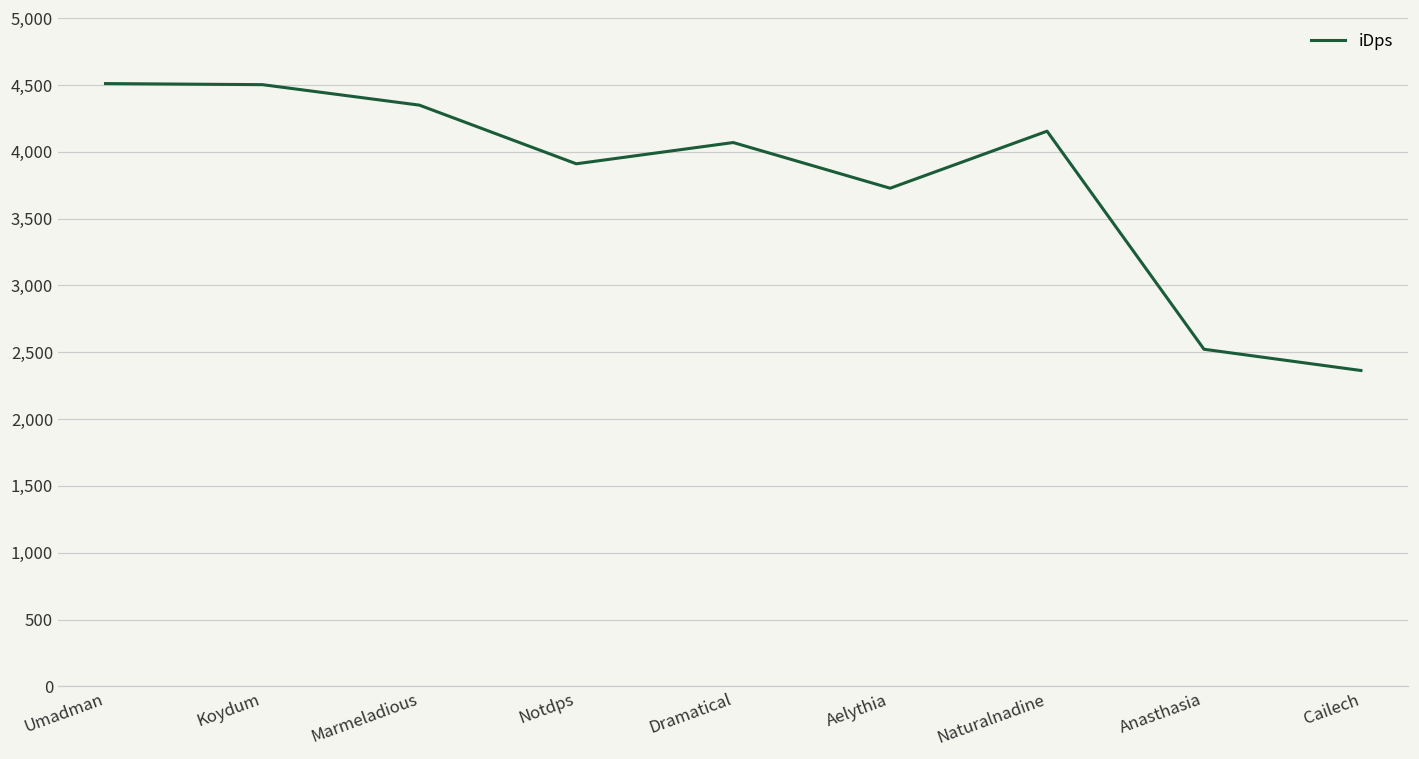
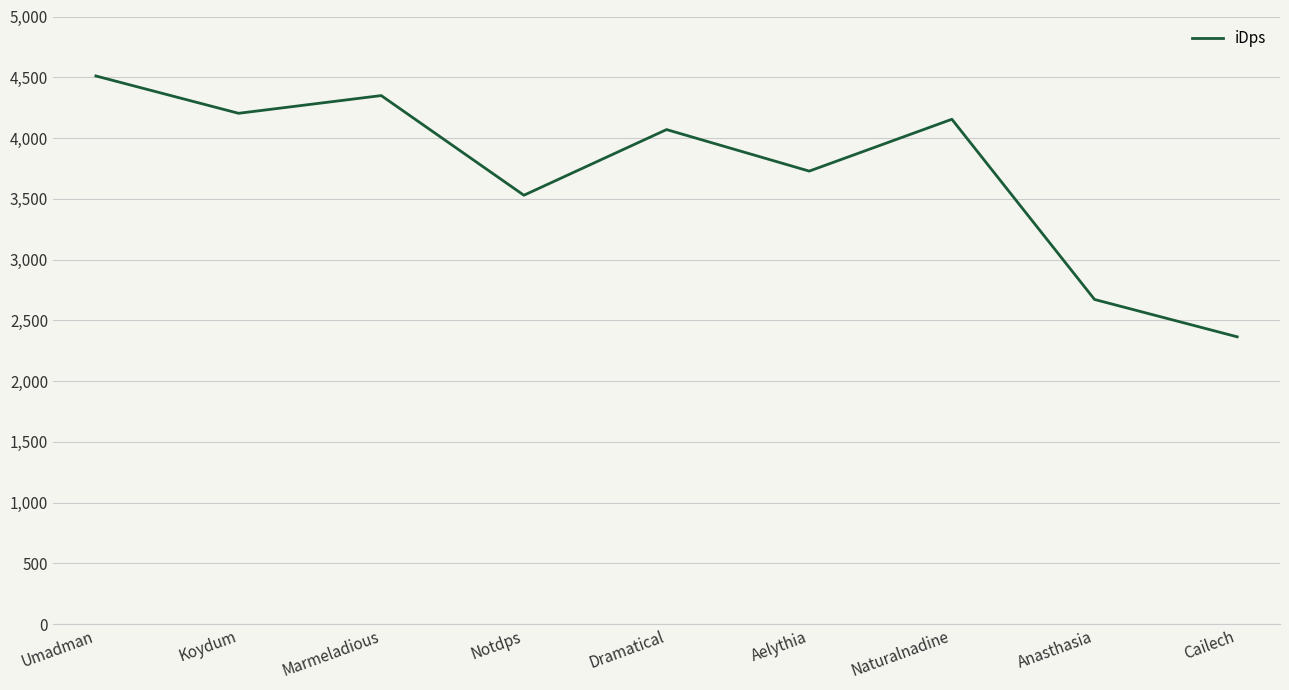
Koydum: 4,500 -> 4,200
Notdps: 3,910 -> 3,530
Anasthasia: 2,520 -> 2,670
